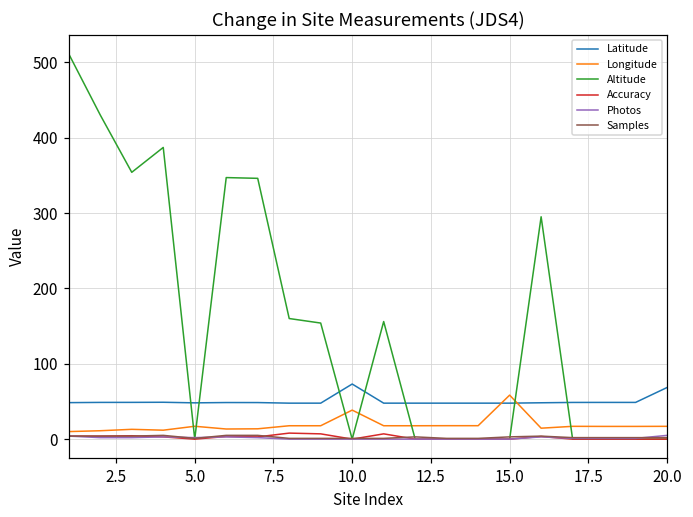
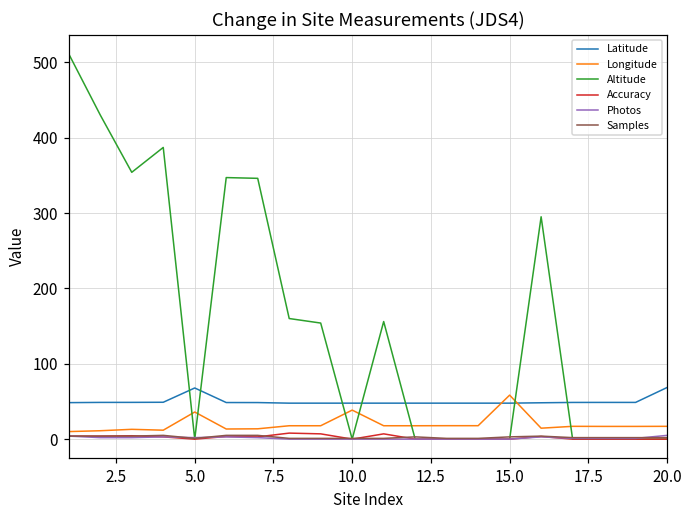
Latitude, 5.0: 50 -> 70
Longitude, 5.0: 20 -> 40
Latitude, 10.0: 70 -> 50
